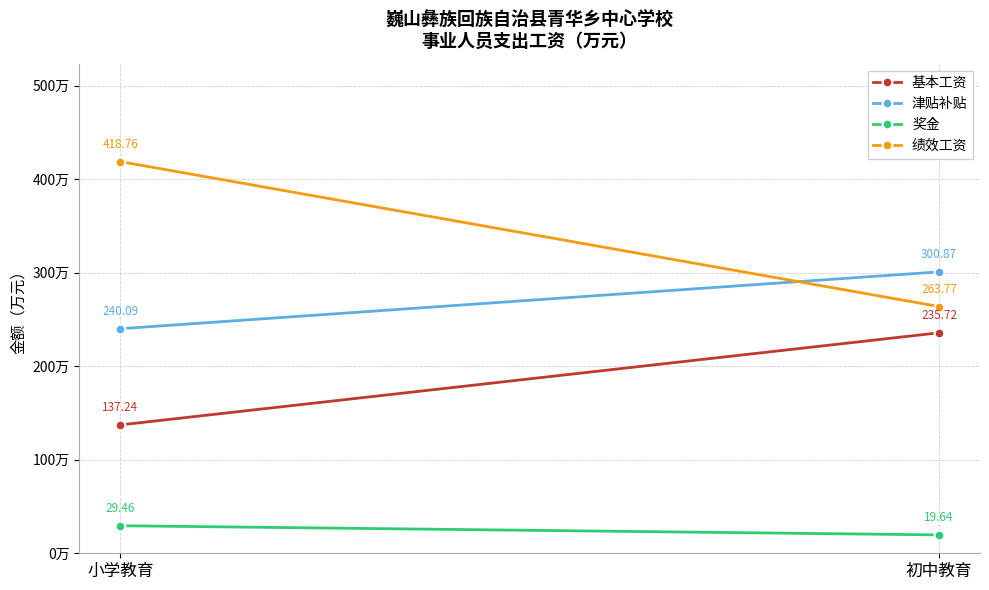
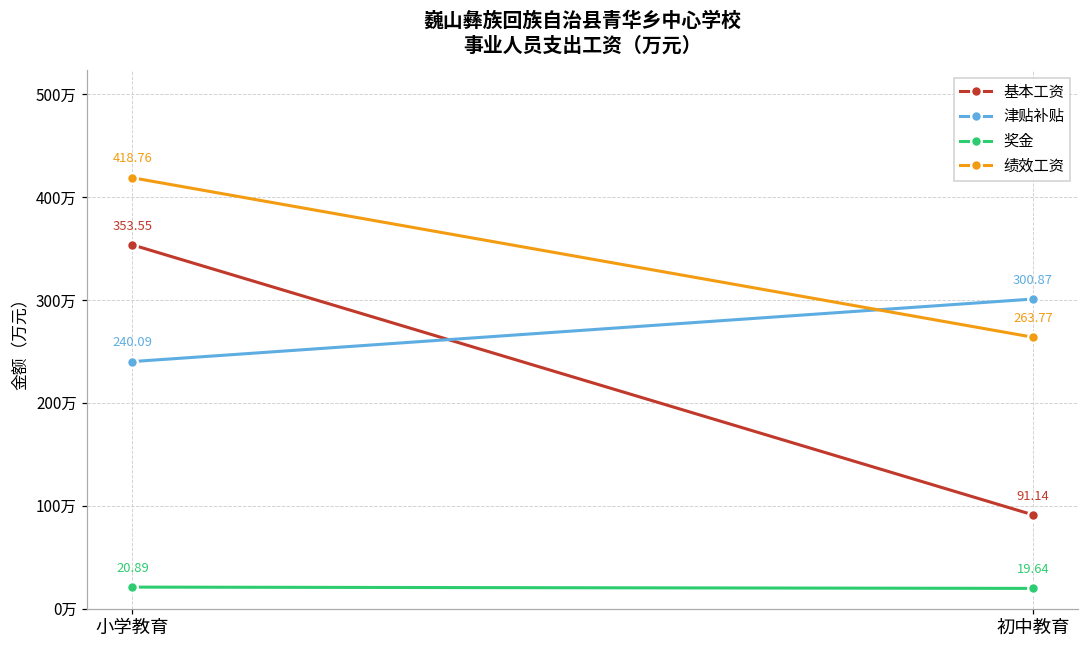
基本工资, 小学教育: 137.24 -> 353.55
奖金, 小学教育: 29.46 -> 20.89
基本工资, 初中教育: 235.72 -> 91.14
